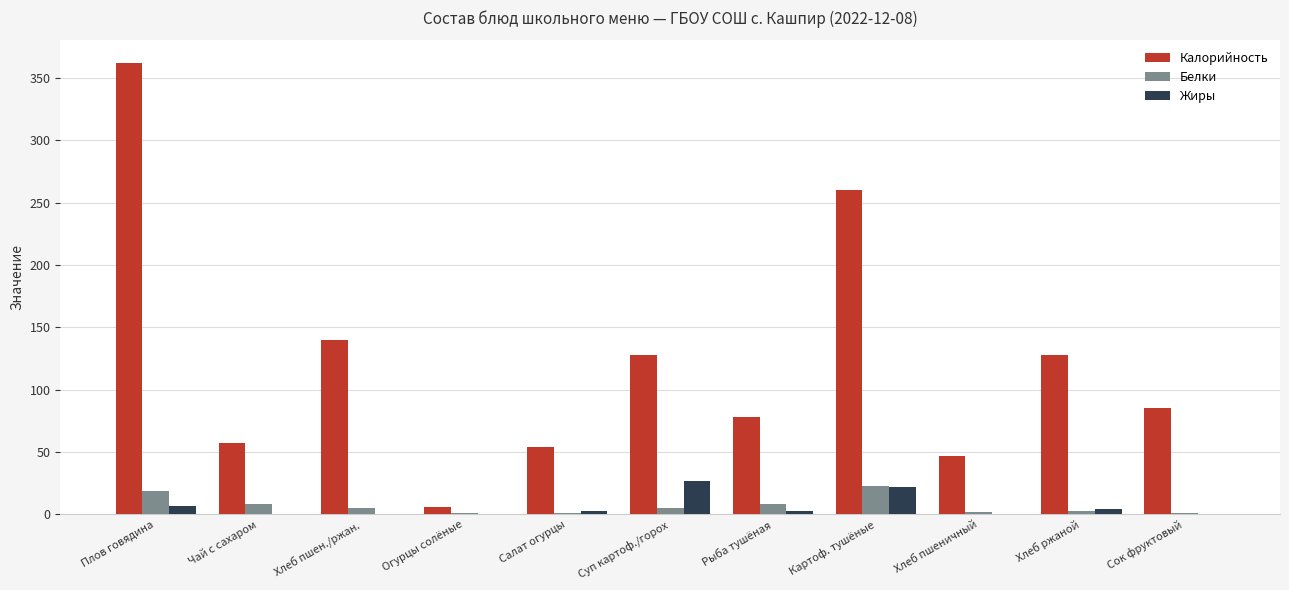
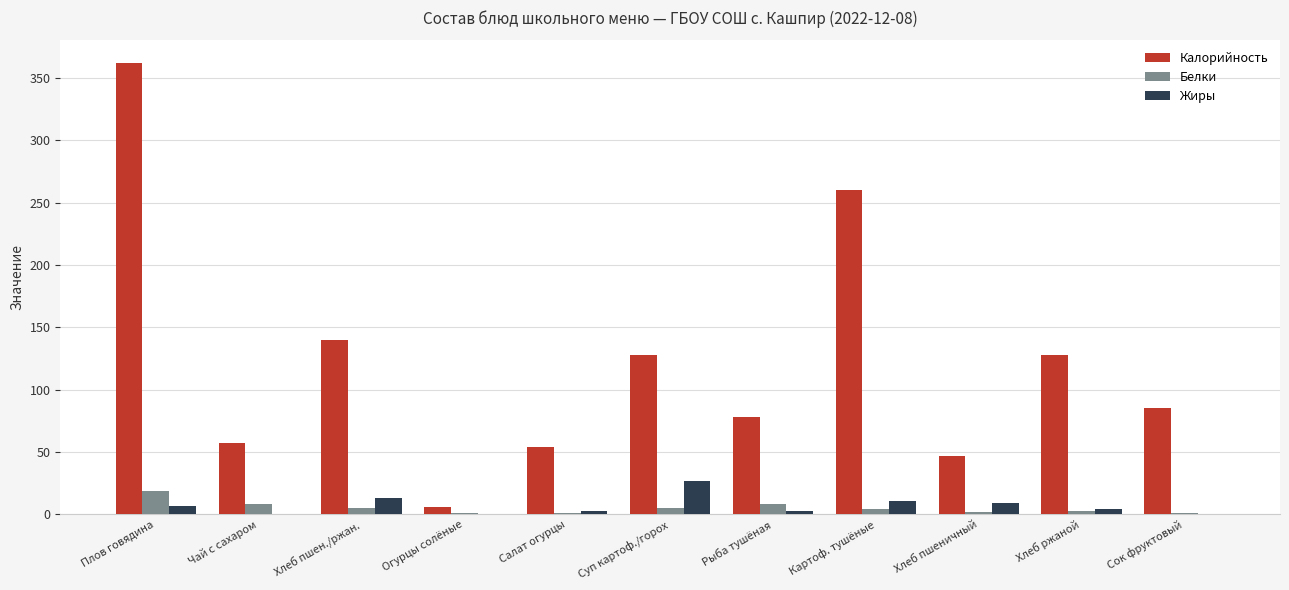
Жиры, Хлеб пшен./ржан.: 0 -> 13
Белки, Картоф. тушёные: 23 -> 4
Жиры, Картоф. тушёные: 22 -> 11
Жиры, Хлеб пшеничный: 0 -> 9
